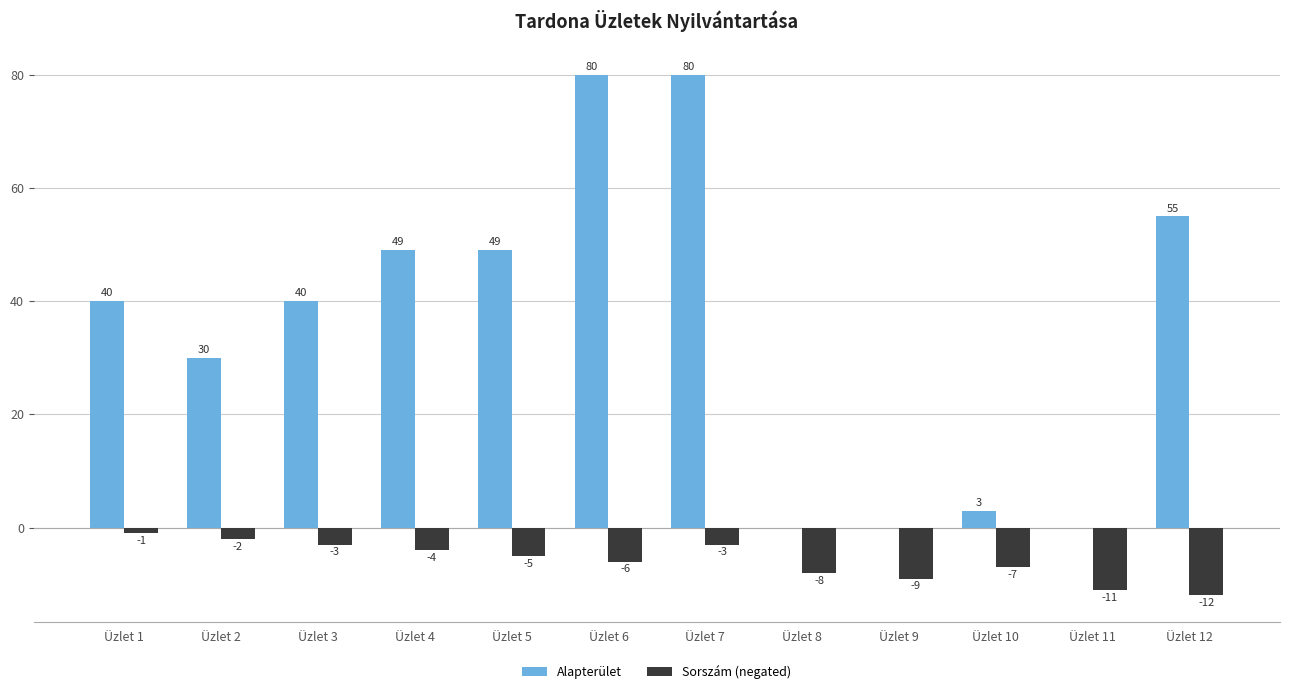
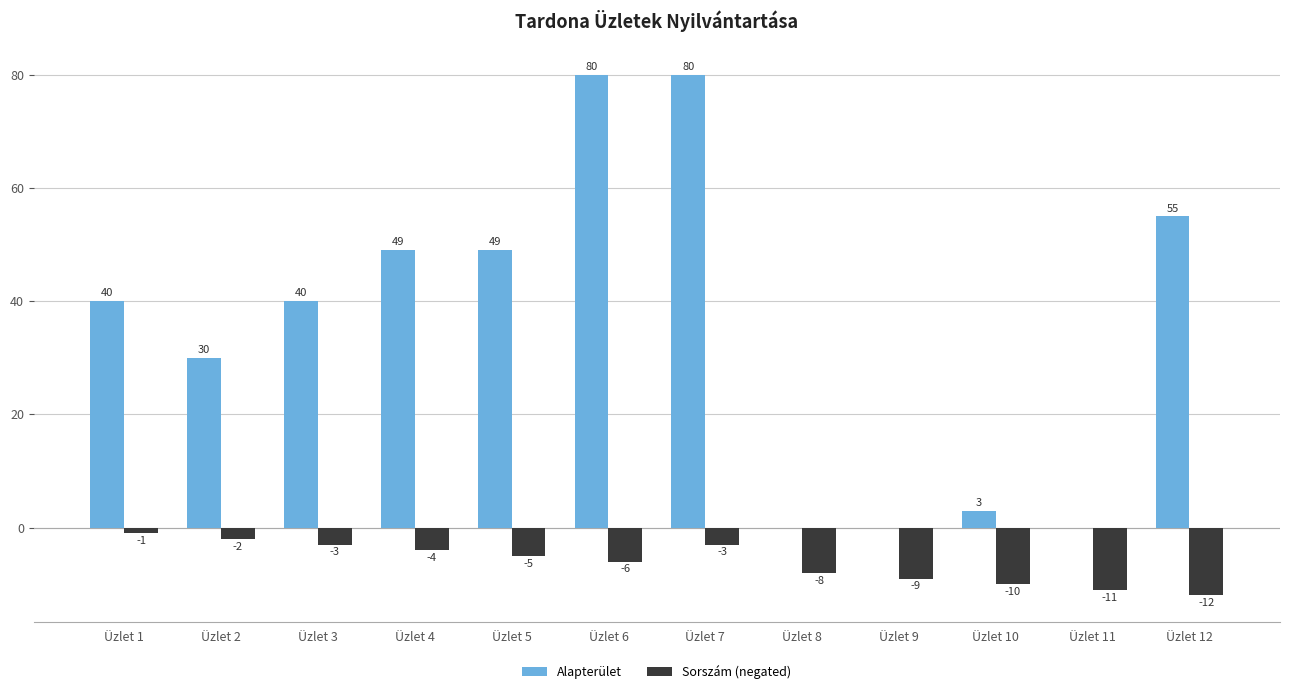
Sorszám (negated), Üzlet 10: -7 -> -10
